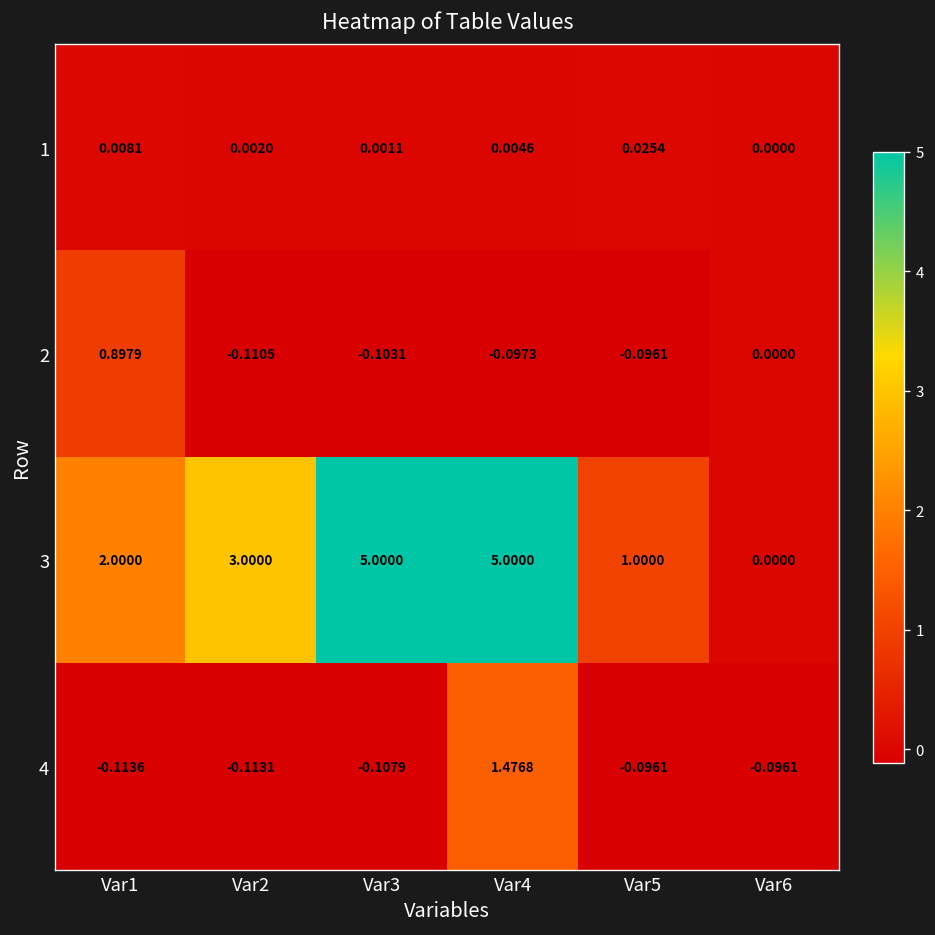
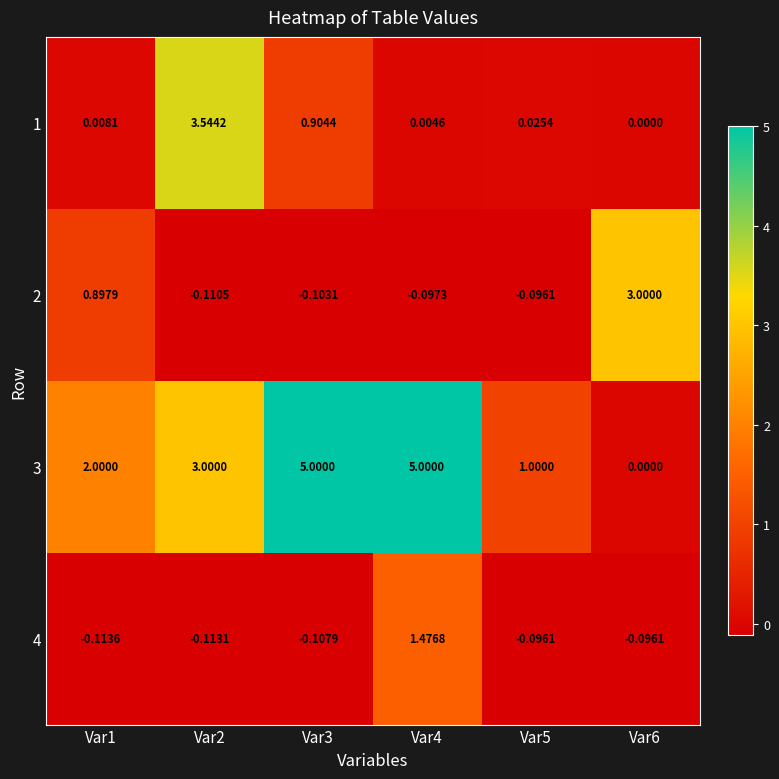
1, Var2: 0.0020 -> 3.5442
1, Var3: 0.0011 -> 0.9044
2, Var6: 0.0000 -> 3.0000
